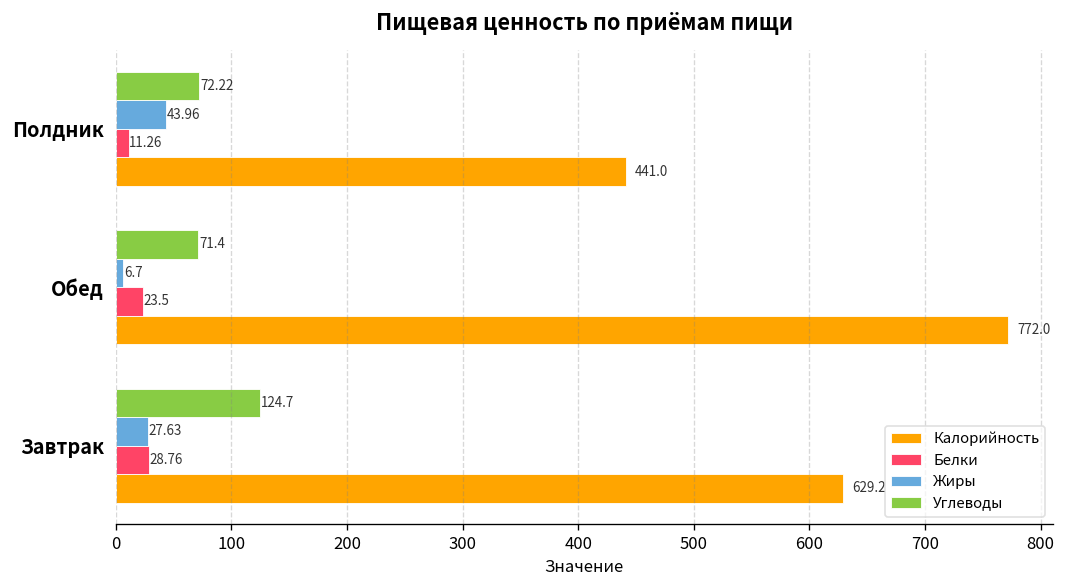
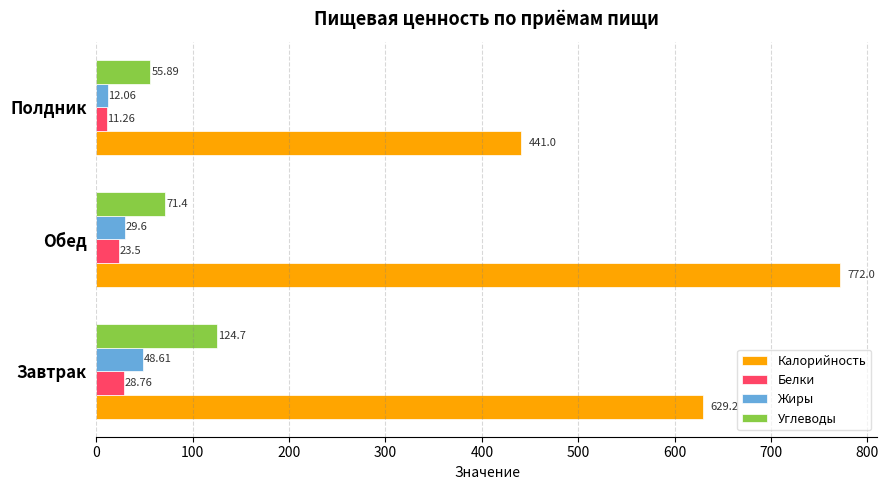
Углеводы, Полдник: 72.22 -> 55.89
Жиры, Полдник: 43.96 -> 12.06
Жиры, Обед: 6.7 -> 29.6
Жиры, Завтрак: 27.63 -> 48.61
